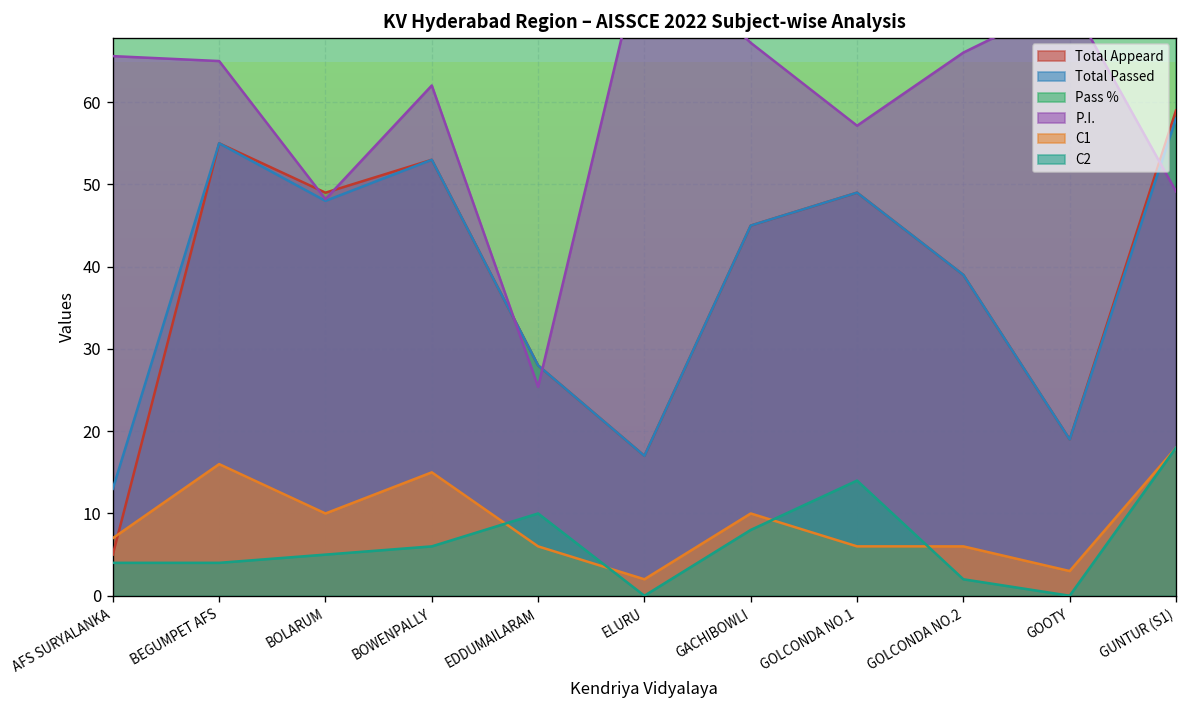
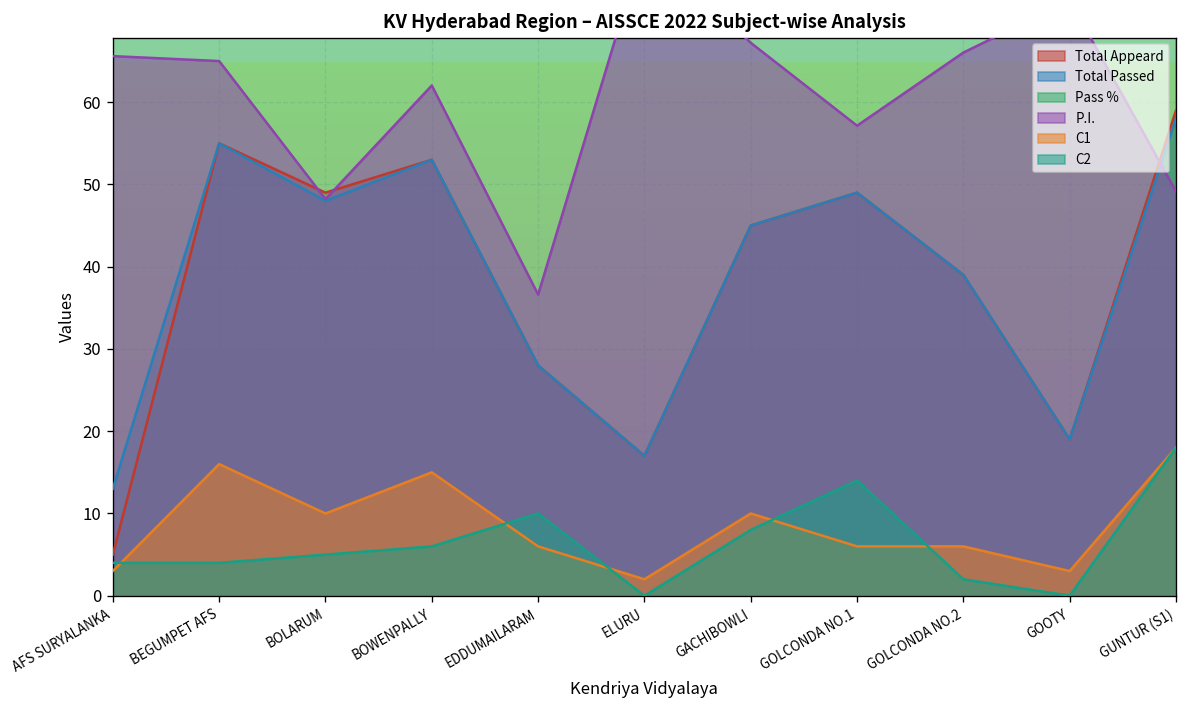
C1, AFS SURYALANKA: 7 -> 3
P.I., EDDUMAILARAM: 25 -> 37
